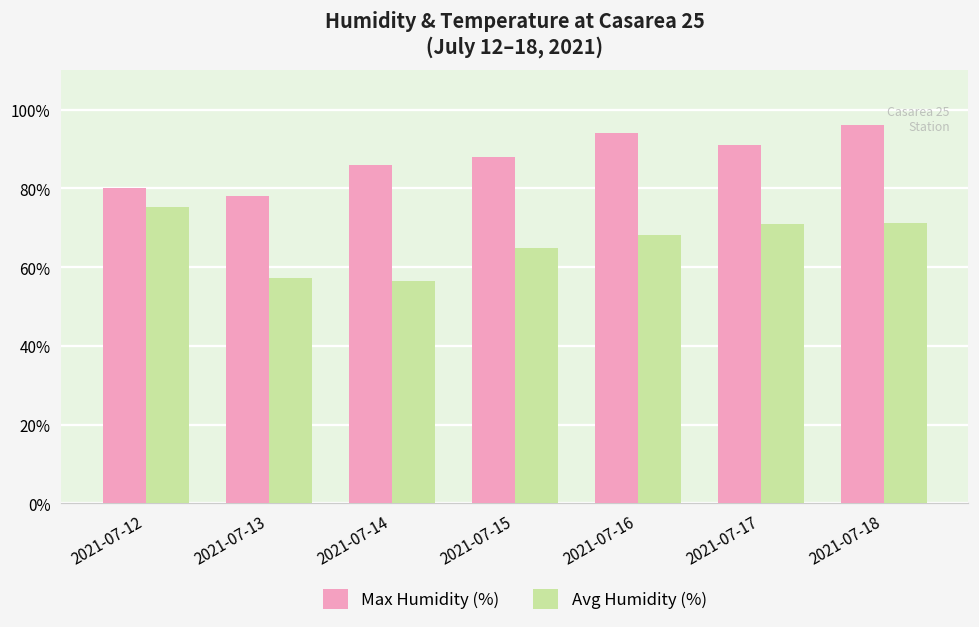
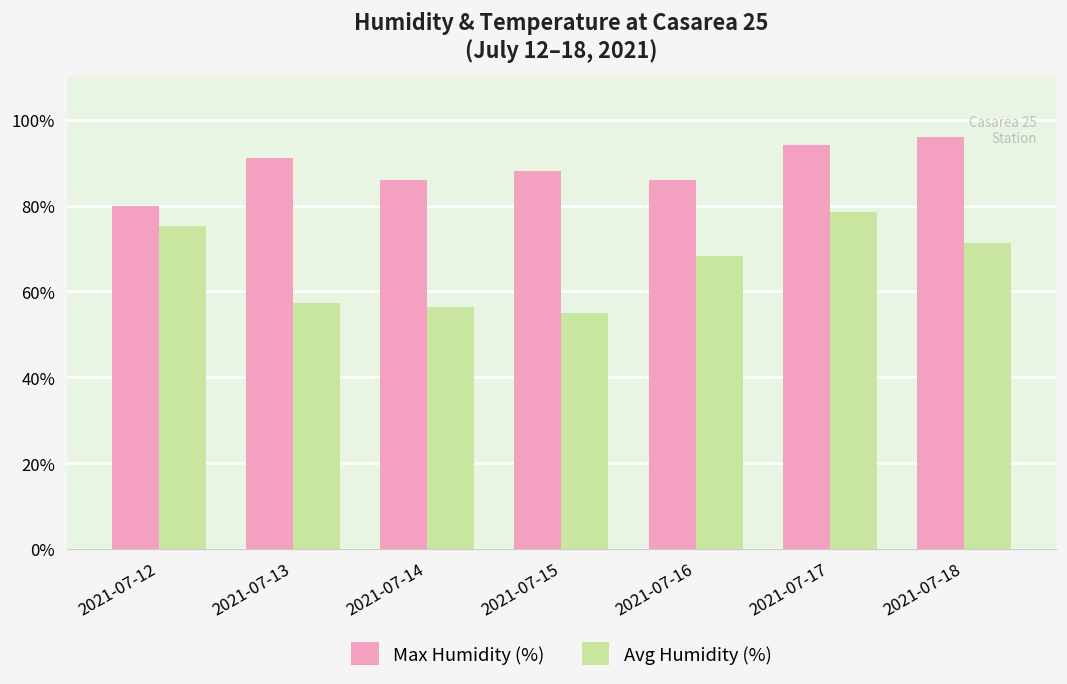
Max Humidity (%), 2021-07-13: 78% -> 91%
Avg Humidity (%), 2021-07-15: 65% -> 55%
Max Humidity (%), 2021-07-16: 94% -> 86%
Max Humidity (%), 2021-07-17: 91% -> 94%
Avg Humidity (%), 2021-07-17: 71% -> 79%
